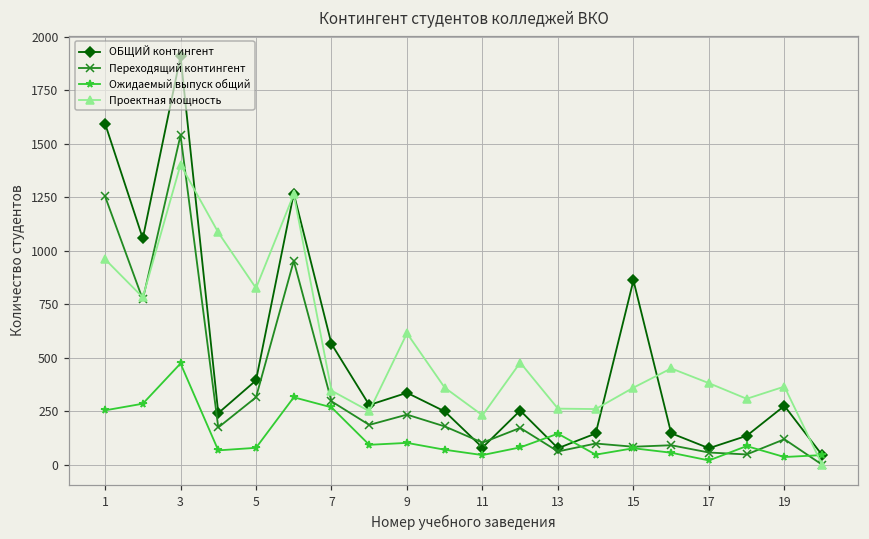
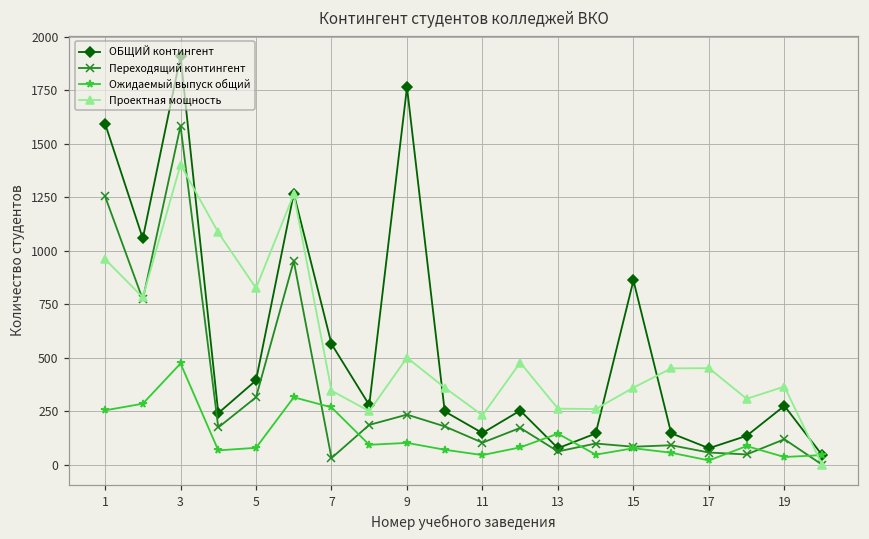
Переходящий контингент, 3: 1540 -> 1580
Переходящий контингент, 7: 300 -> 30
ОБЩИЙ контингент, 9: 340 -> 1760
Проектная мощность, 9: 610 -> 500
ОБЩИЙ контингент, 11: 80 -> 150
Проектная мощность, 17: 380 -> 450
